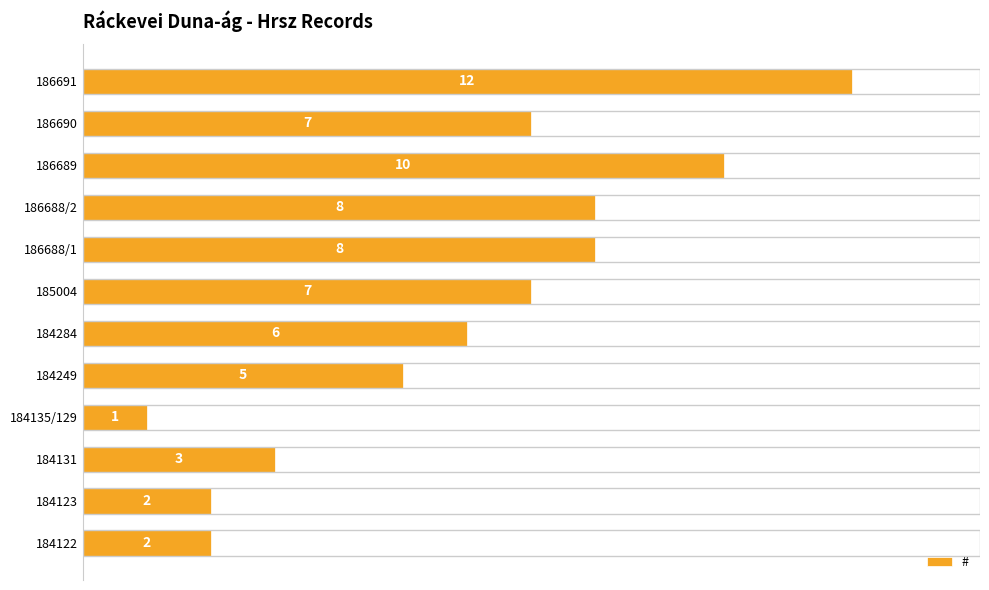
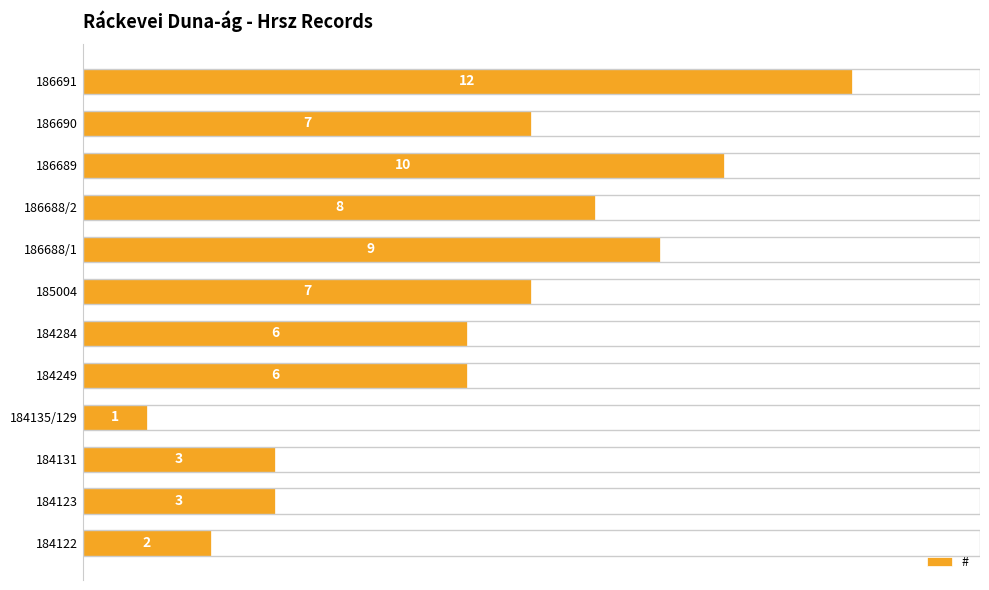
186688/1: 8 -> 9
184249: 5 -> 6
184123: 2 -> 3
